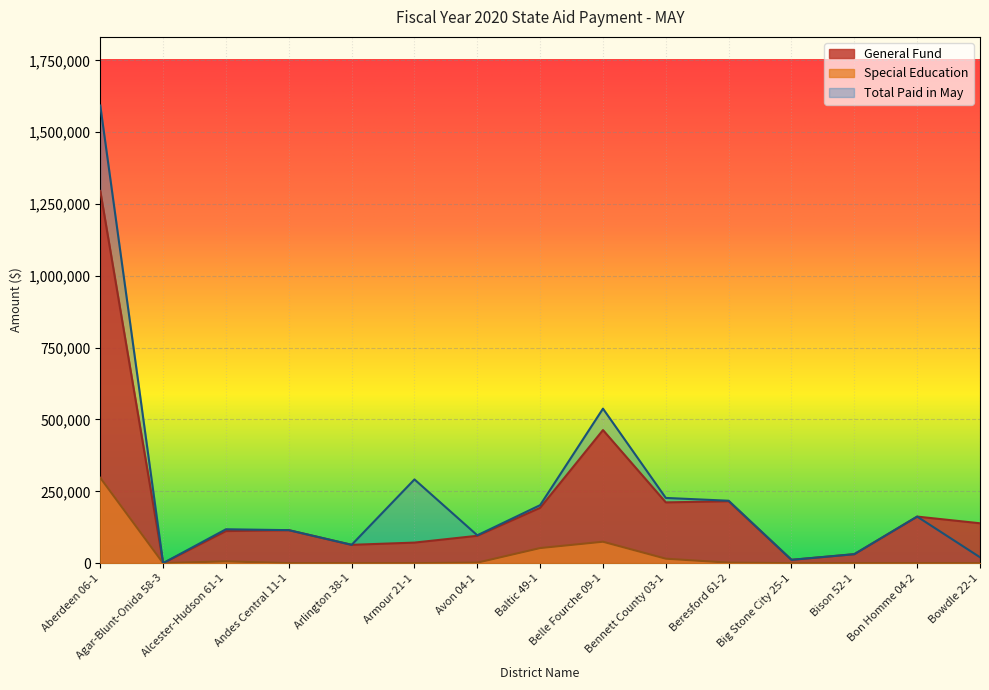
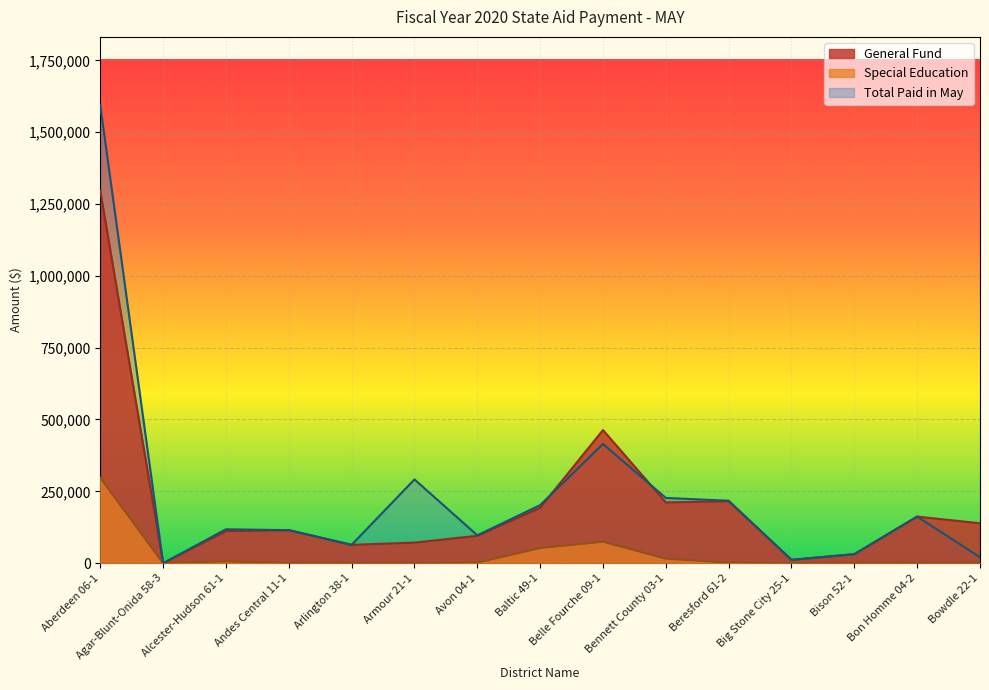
Total Paid in May, Belle Fourche 09-1: 540,000 -> 410,000
